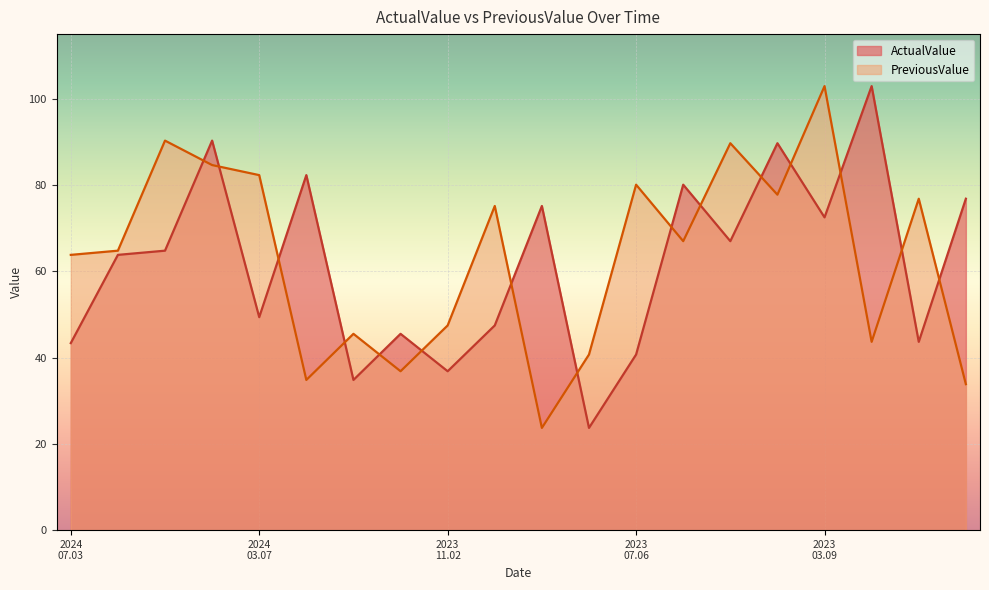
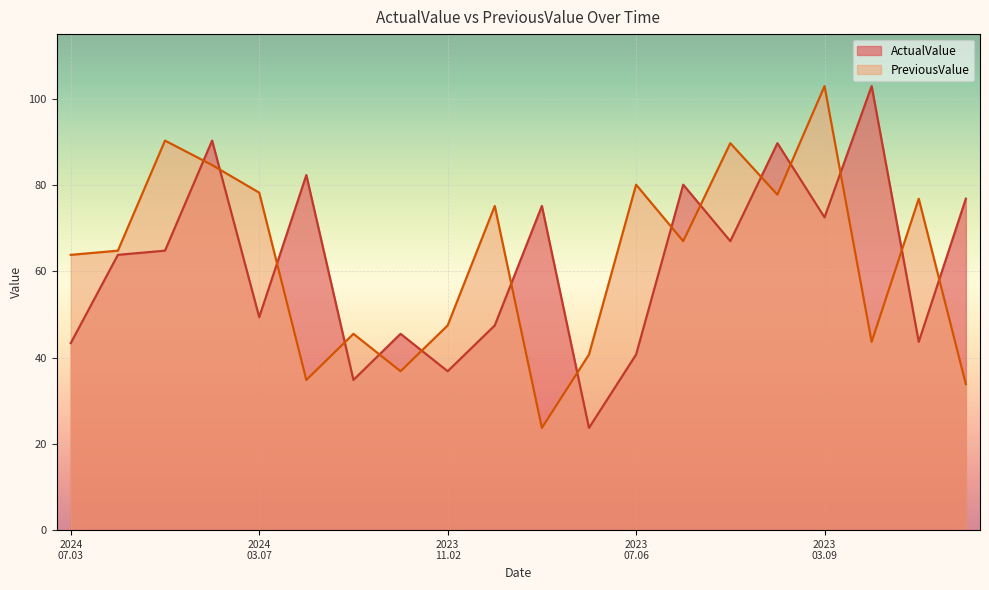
PreviousValue, 2024 03.07: 82 -> 78
